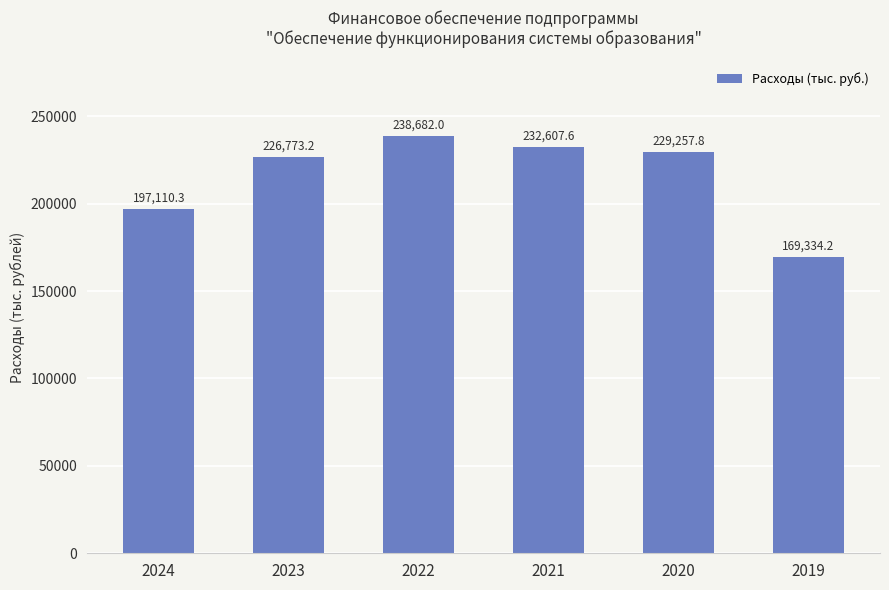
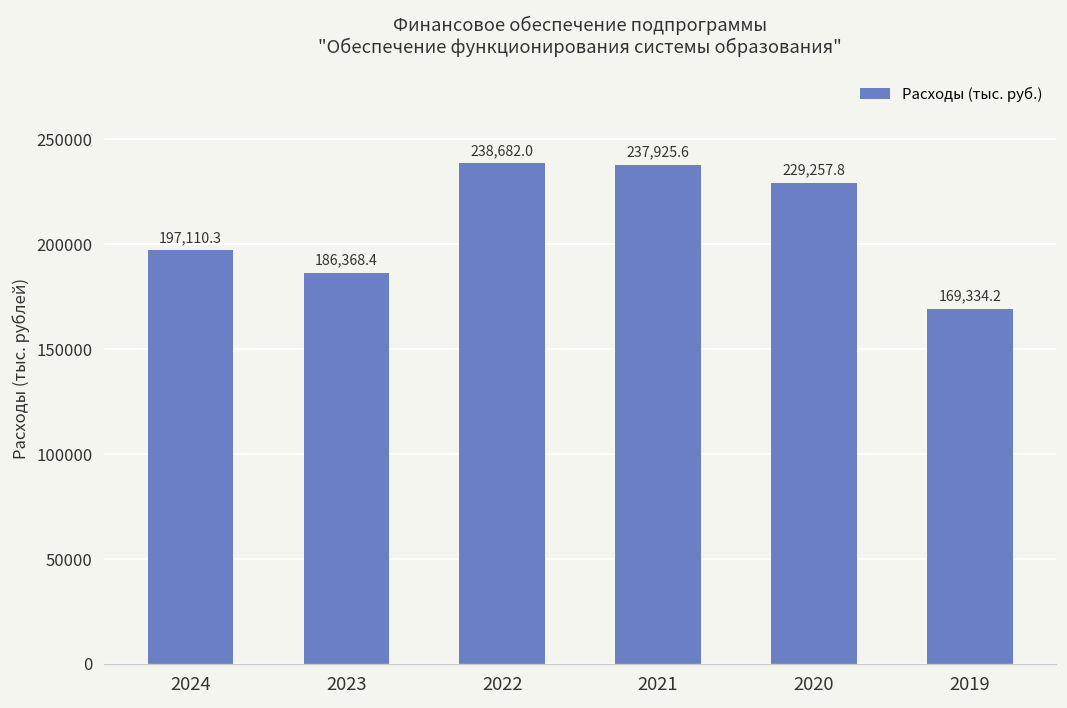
2023: 226,773.2 -> 186,368.4
2021: 232,607.6 -> 237,925.6
